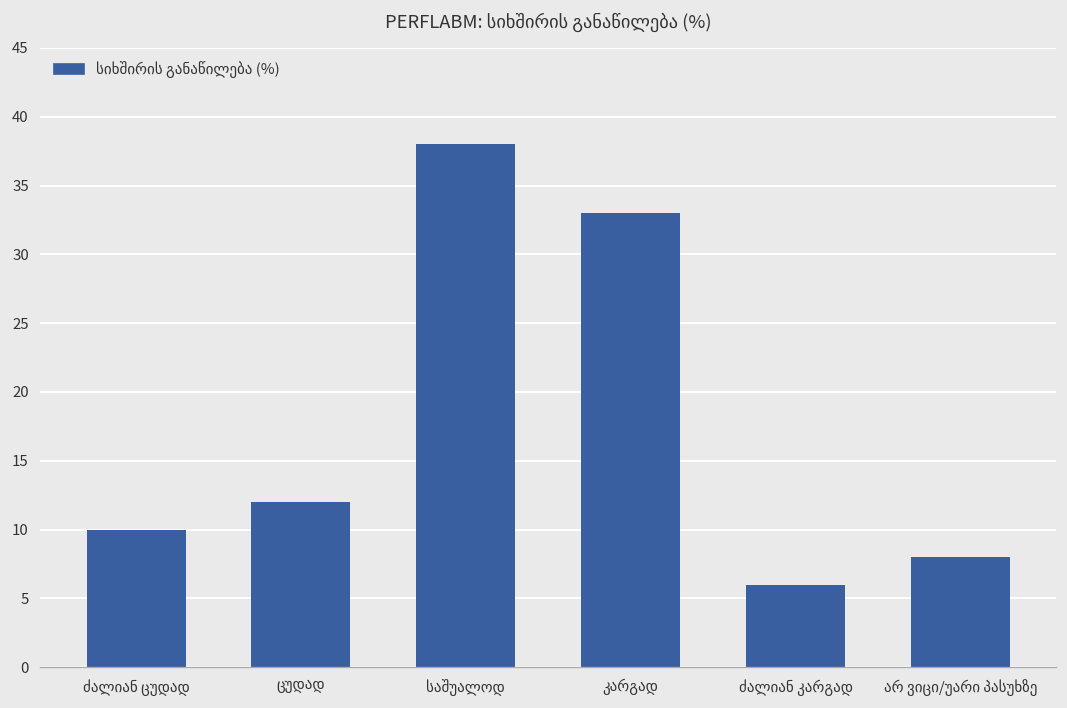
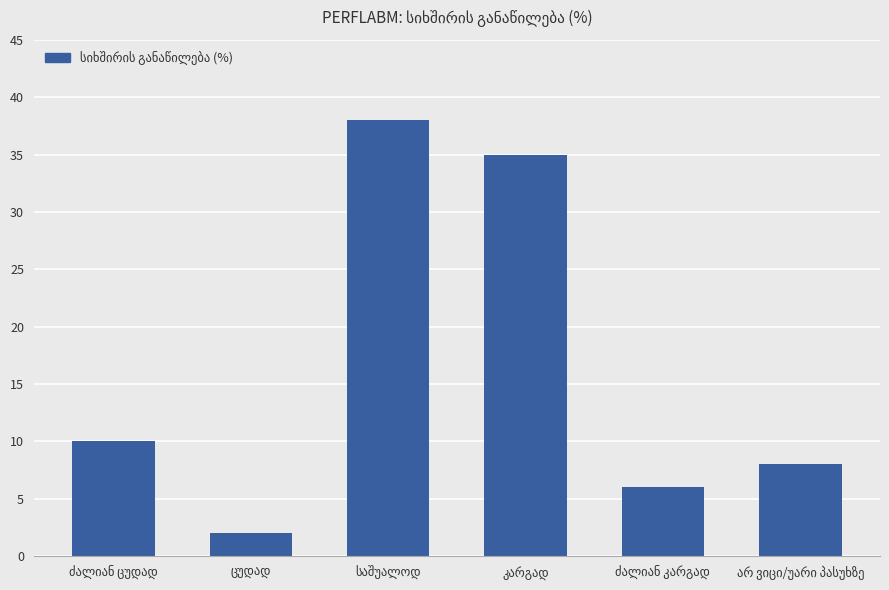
ცუდად: 12 -> 2
კარგად: 33 -> 35
